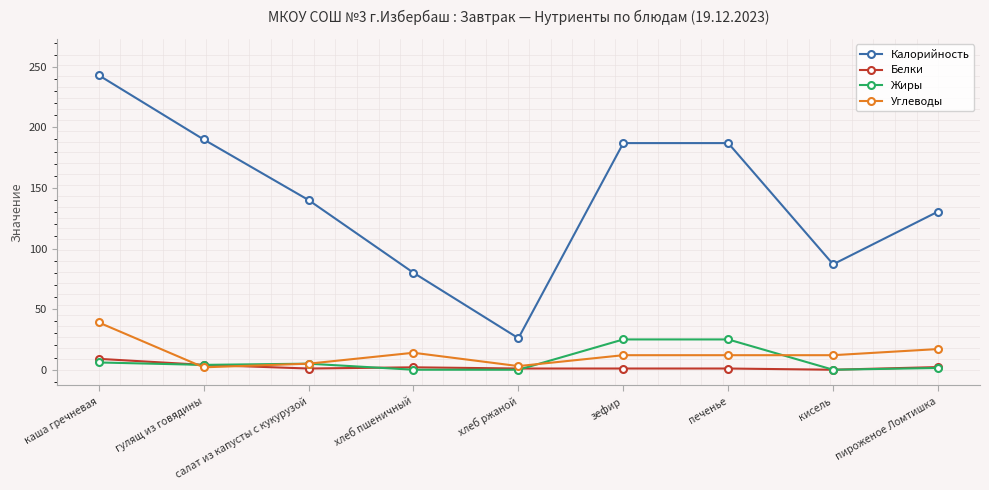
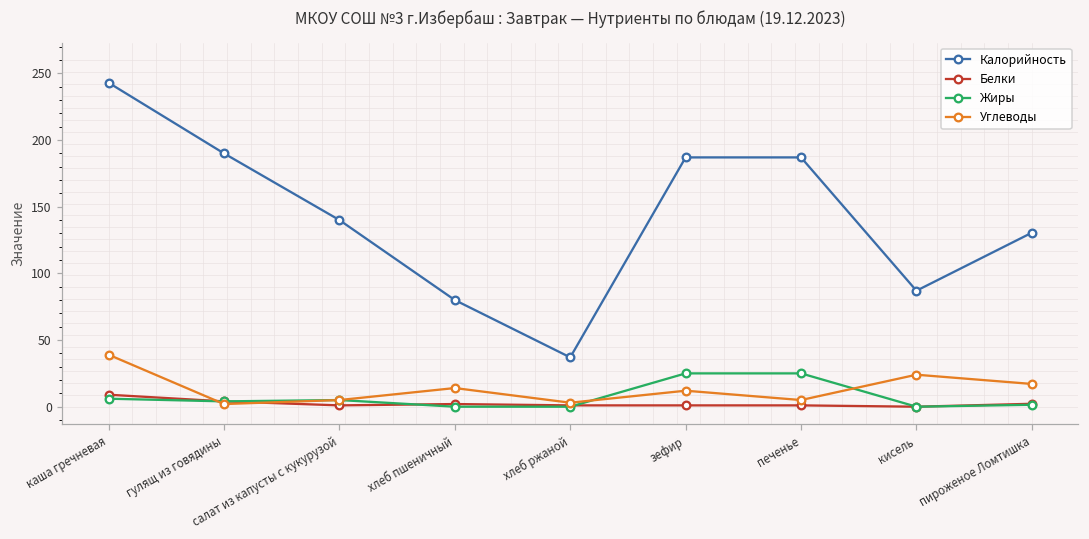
Калорийность, хлеб ржаной: 26 -> 37
Углеводы, печенье: 12 -> 5
Углеводы, кисель: 12 -> 24
